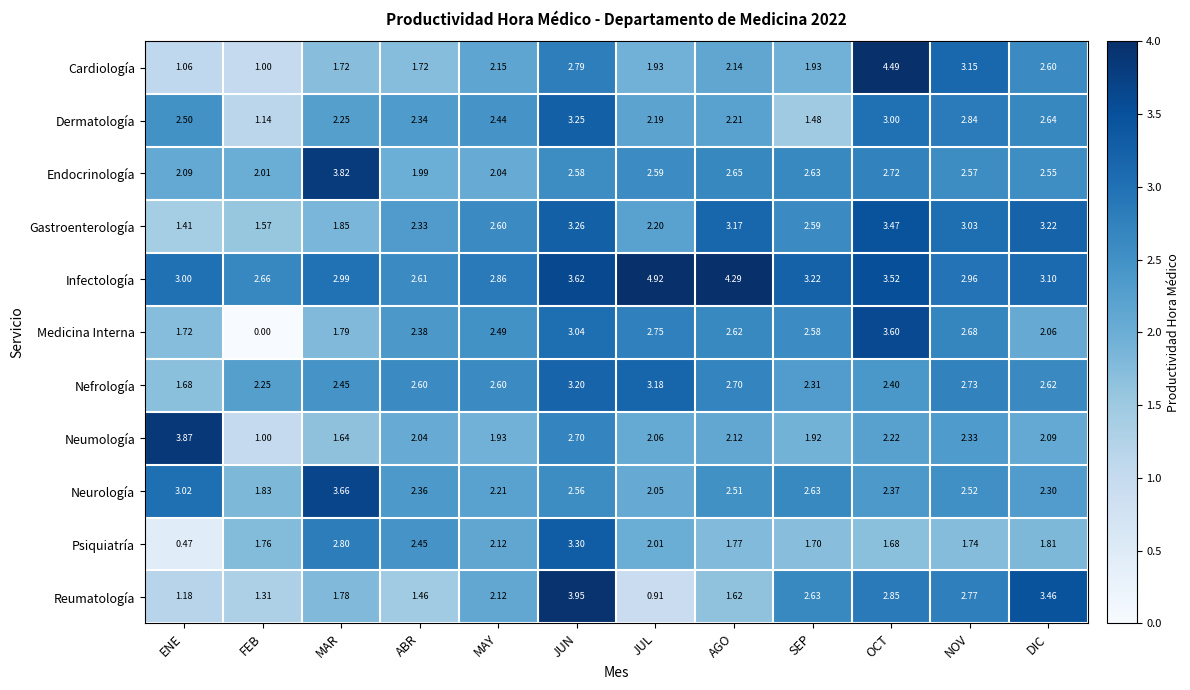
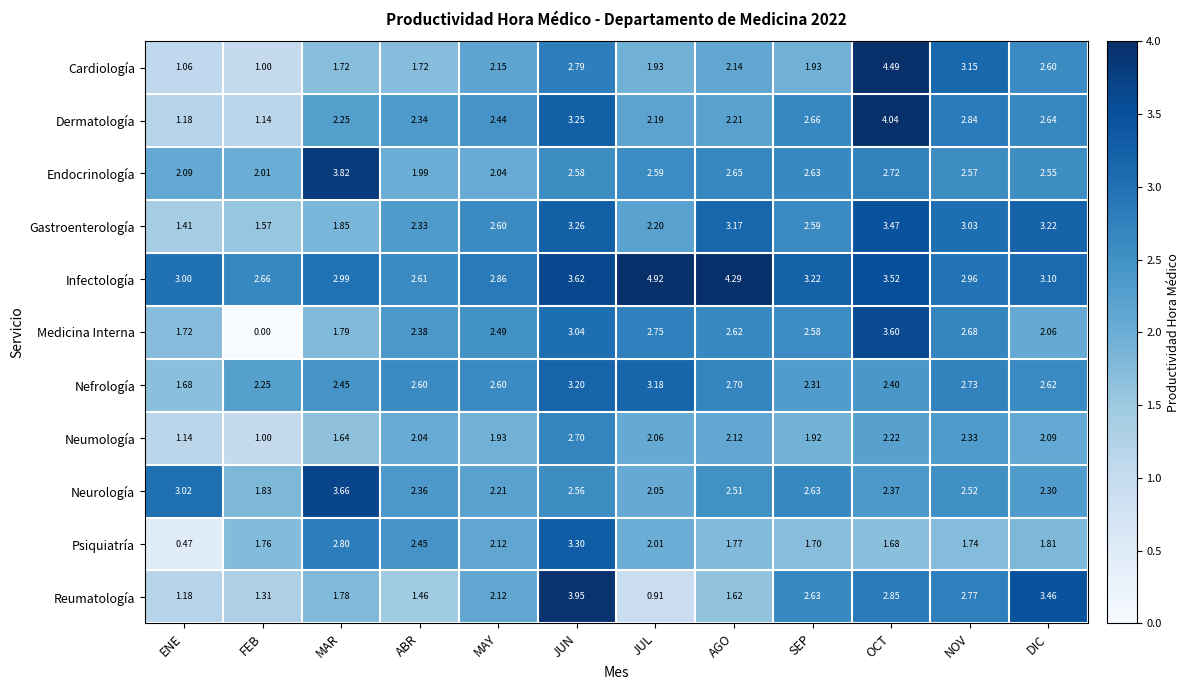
Dermatología, ENE: 2.50 -> 1.18
Dermatología, SEP: 1.48 -> 2.66
Dermatología, OCT: 3.00 -> 4.04
Neumología, ENE: 3.87 -> 1.14
